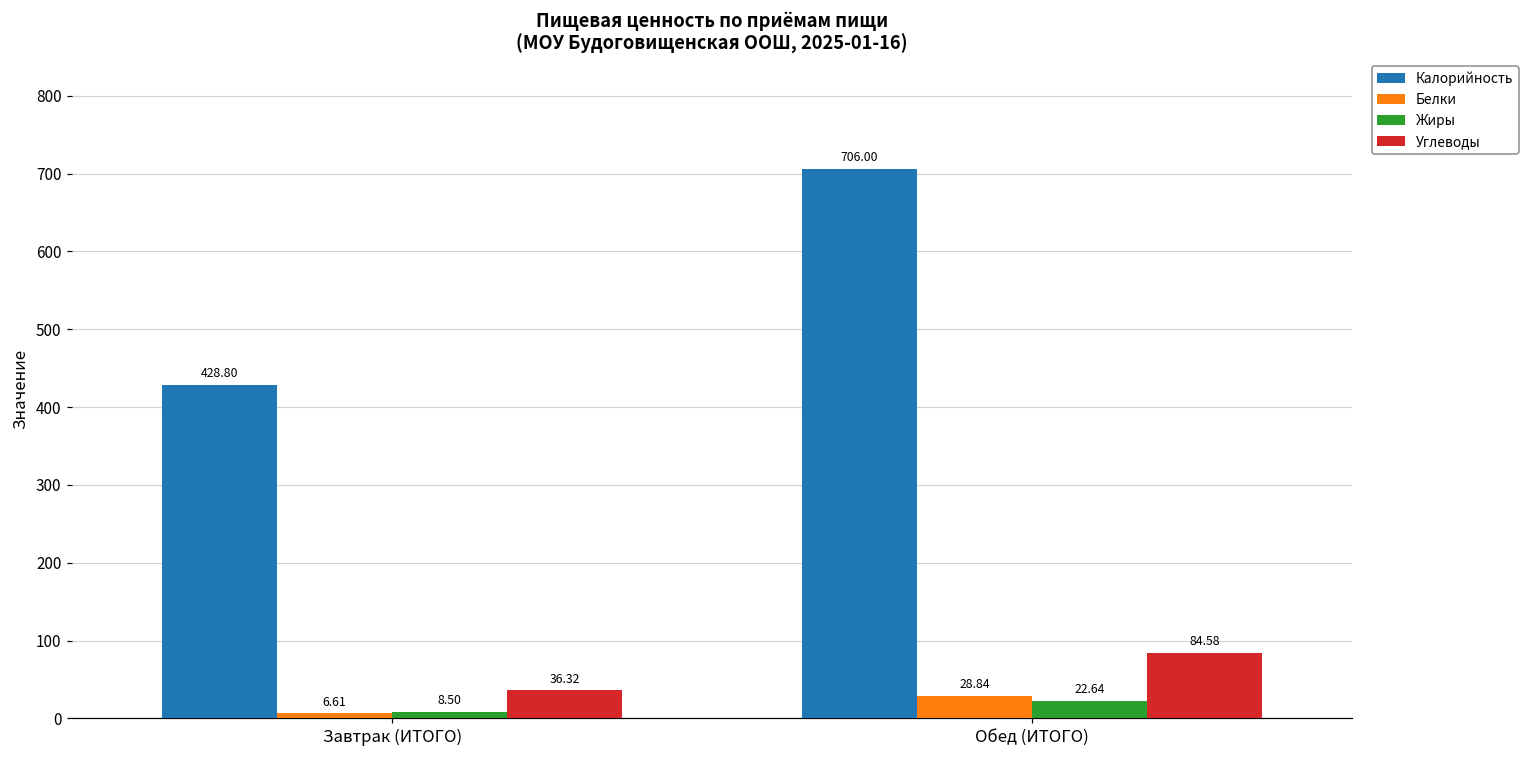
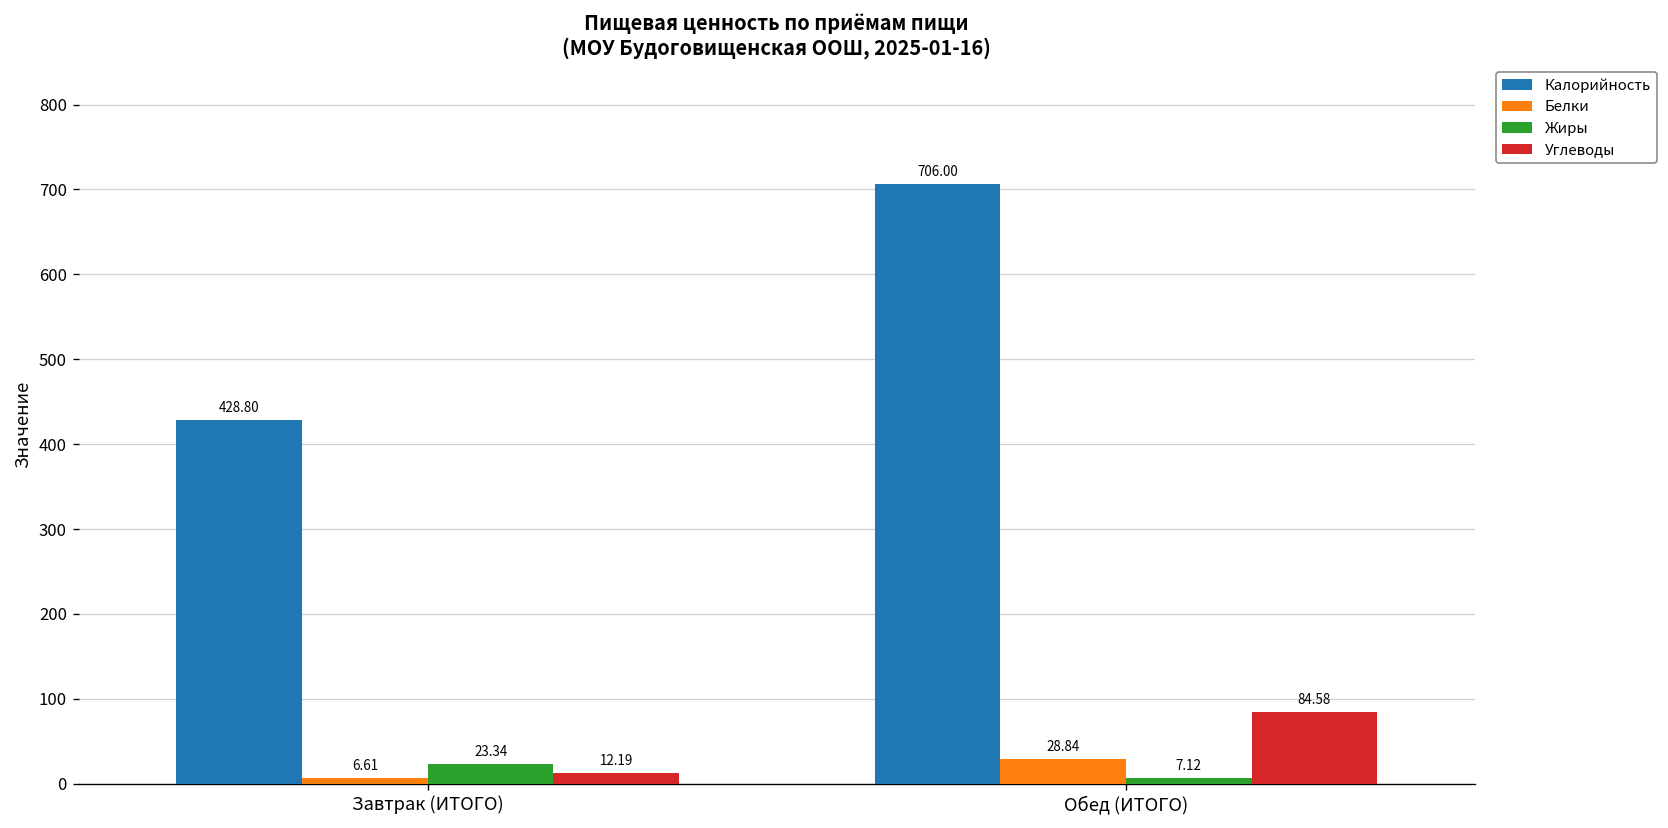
Жиры, Завтрак (ИТОГО): 8.50 -> 23.34
Углеводы, Завтрак (ИТОГО): 36.32 -> 12.19
Жиры, Обед (ИТОГО): 22.64 -> 7.12
